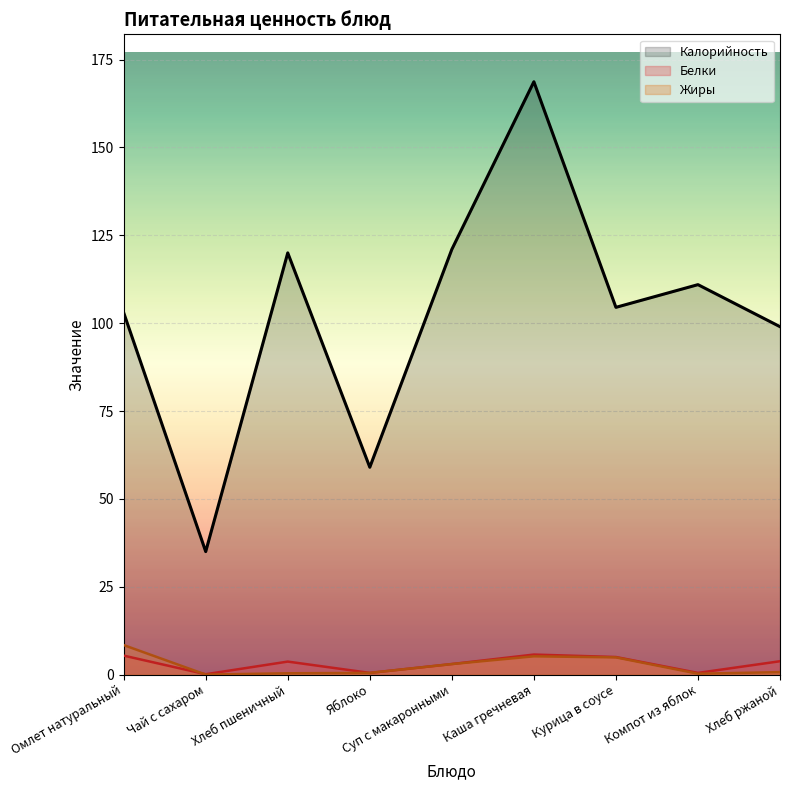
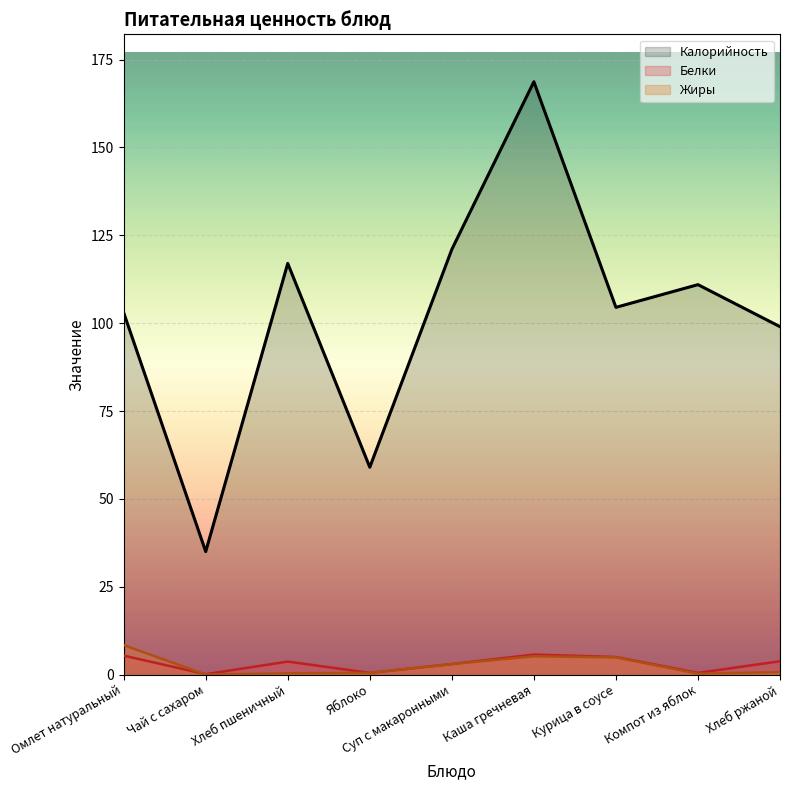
Калорийность, Хлеб пшеничный: 120 -> 117
